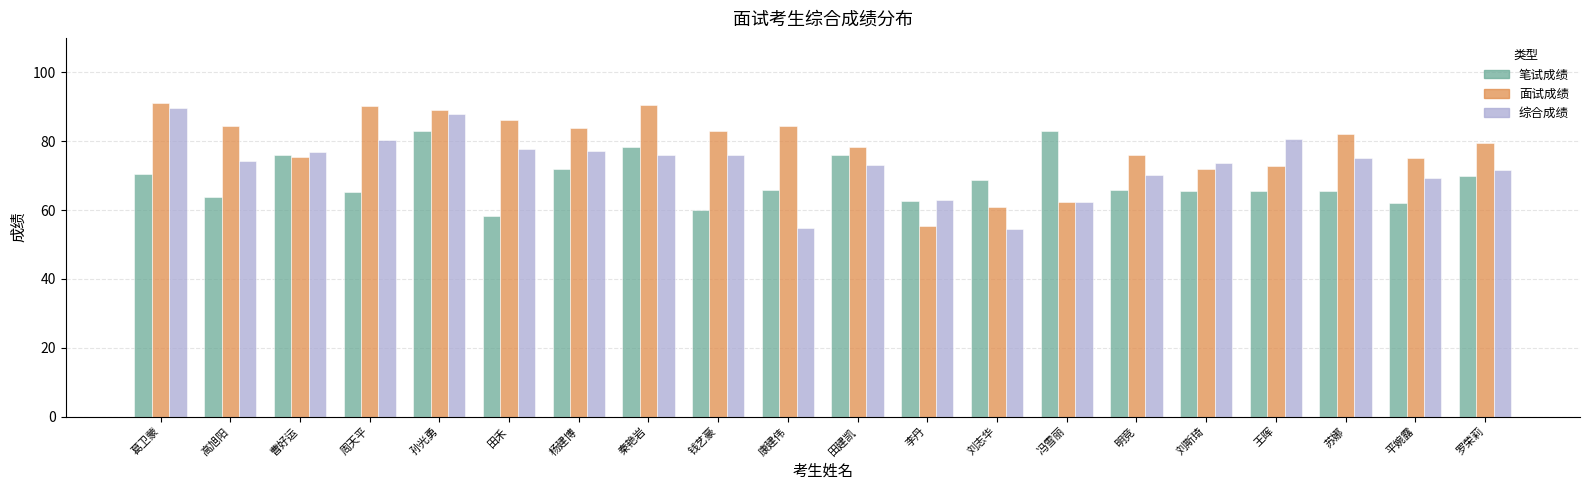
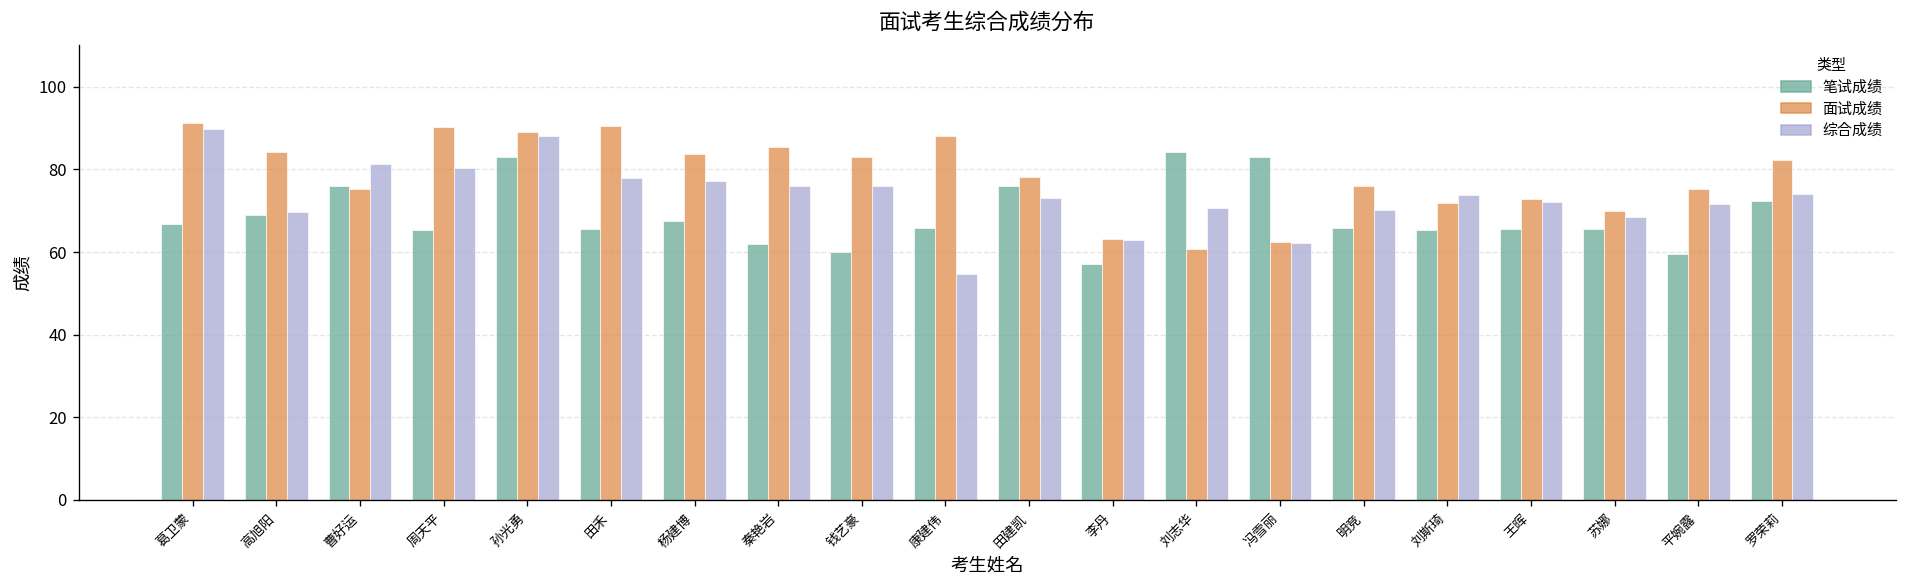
笔试成绩, 葛卫蒙: 70 -> 67
笔试成绩, 高旭阳: 64 -> 69
综合成绩, 高旭阳: 74 -> 70
综合成绩, 曹好运: 77 -> 81
笔试成绩, 田禾: 58 -> 66
面试成绩, 田禾: 86 -> 91
笔试成绩, 杨建博: 72 -> 68
笔试成绩, 秦艳岩: 78 -> 62
面试成绩, 秦艳岩: 91 -> 85
面试成绩, 康建伟: 84 -> 88
笔试成绩, 李丹: 63 -> 57
面试成绩, 李丹: 55 -> 63
笔试成绩, 刘志华: 69 -> 84
综合成绩, 刘志华: 54 -> 71
综合成绩, 王晖: 81 -> 72
面试成绩, 苏娜: 82 -> 70
综合成绩, 苏娜: 75 -> 69
笔试成绩, 平婉露: 62 -> 60
综合成绩, 平婉露: 69 -> 72
笔试成绩, 罗荣莉: 70 -> 72
面试成绩, 罗荣莉: 80 -> 82
综合成绩, 罗荣莉: 72 -> 74
